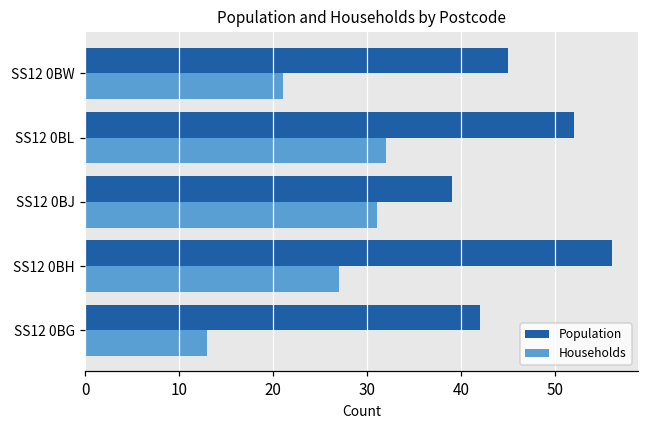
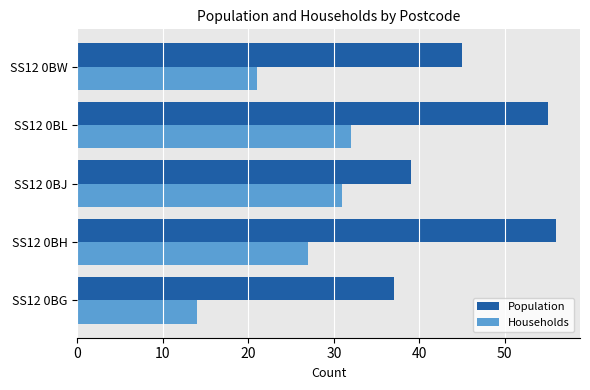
Population, SS12 0BL: 52 -> 55
Population, SS12 0BG: 42 -> 37
Households, SS12 0BG: 13 -> 14
